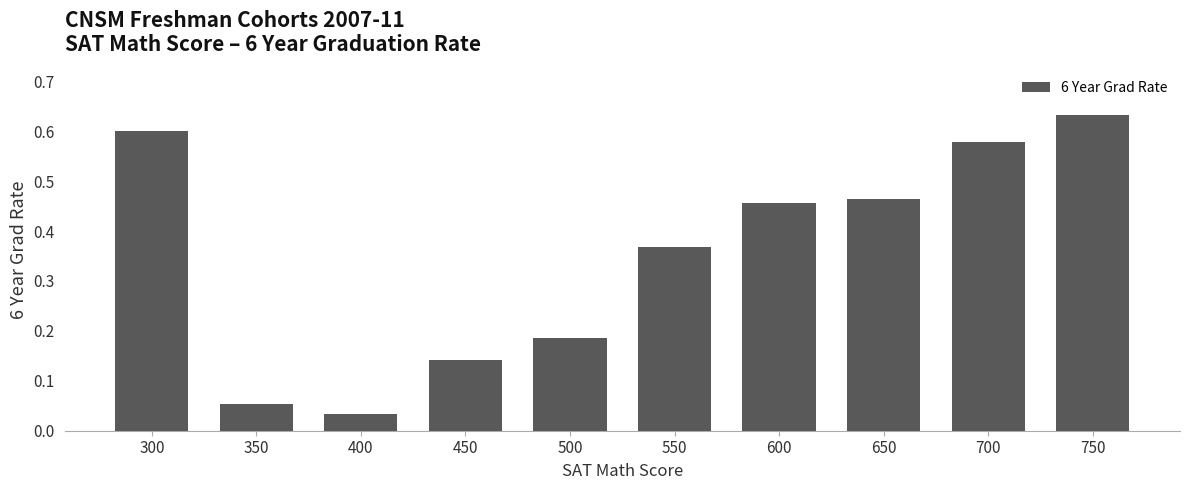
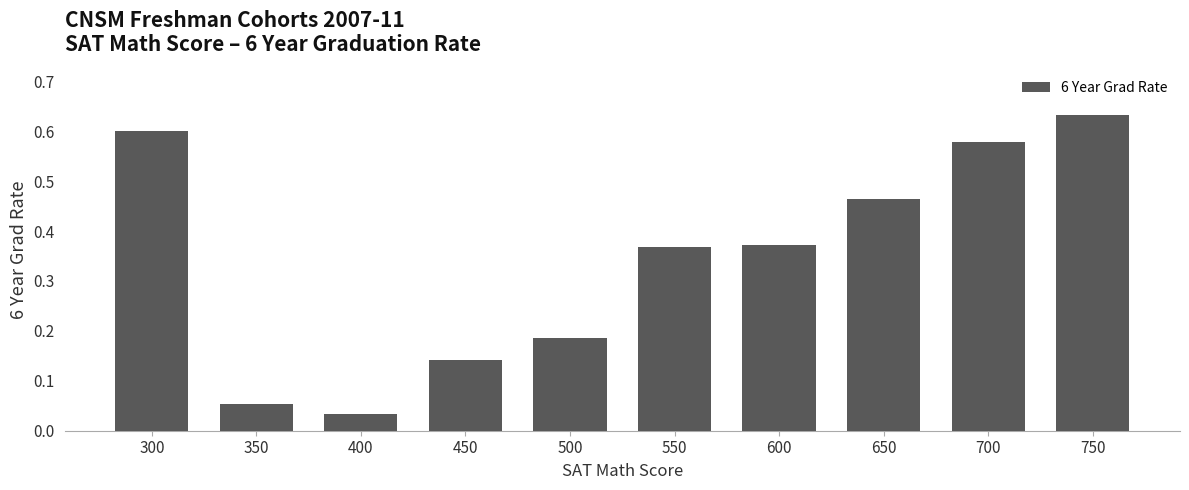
600: 0.46 -> 0.37
